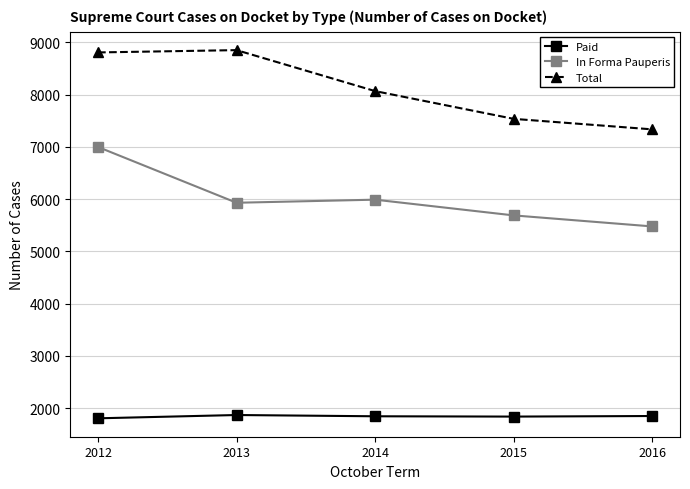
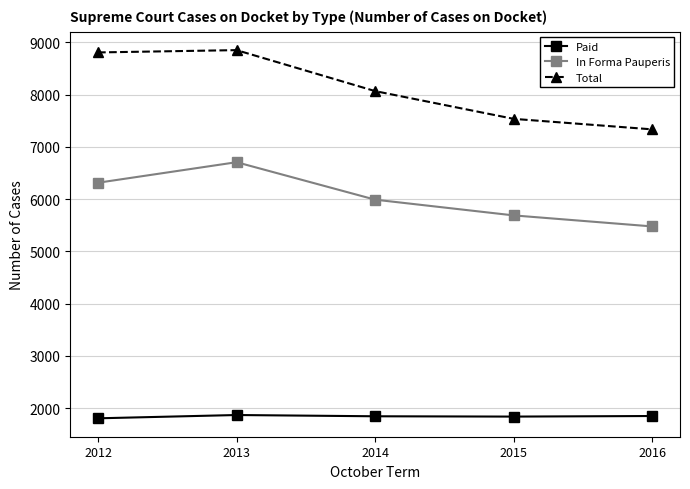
In Forma Pauperis, 2012: 7000 -> 6300
In Forma Pauperis, 2013: 5900 -> 6700
